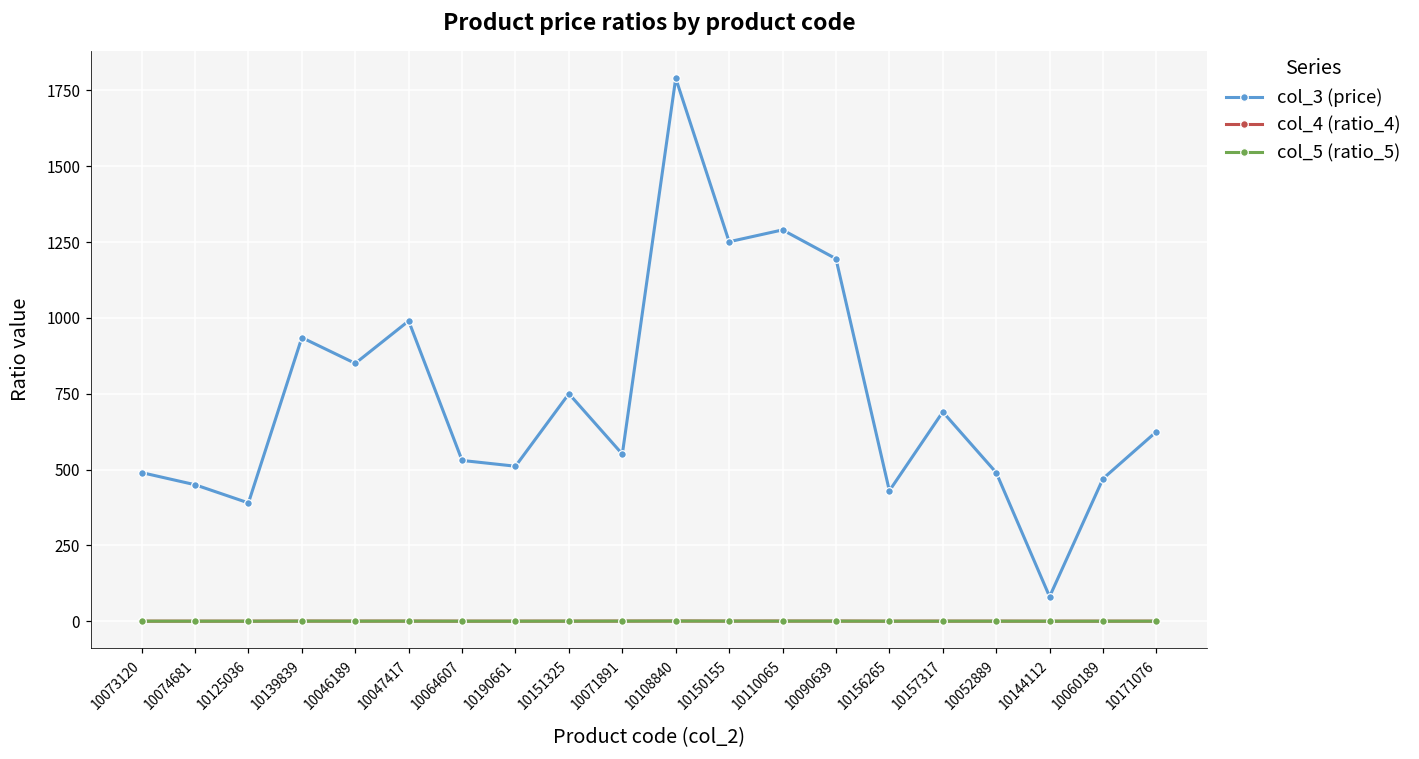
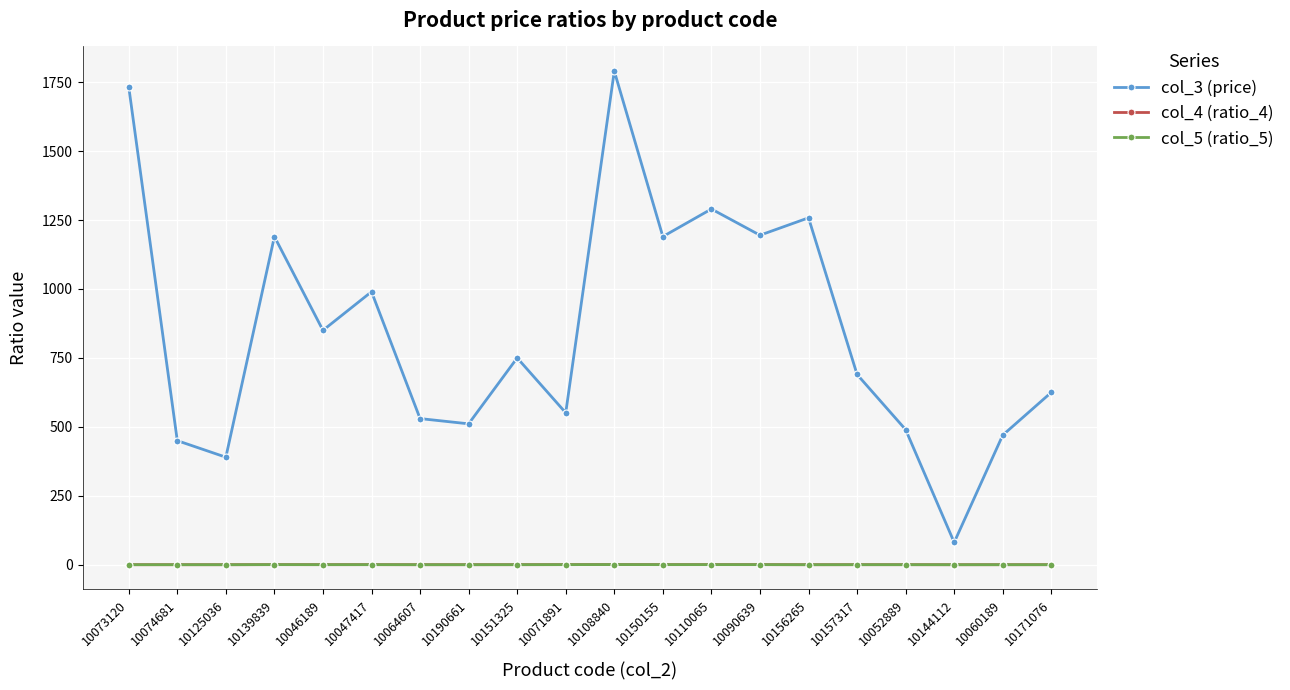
col_3 (price), 10073120: 490 -> 1730
col_3 (price), 10139839: 940 -> 1190
col_3 (price), 10150155: 1250 -> 1190
col_3 (price), 10156265: 430 -> 1260
